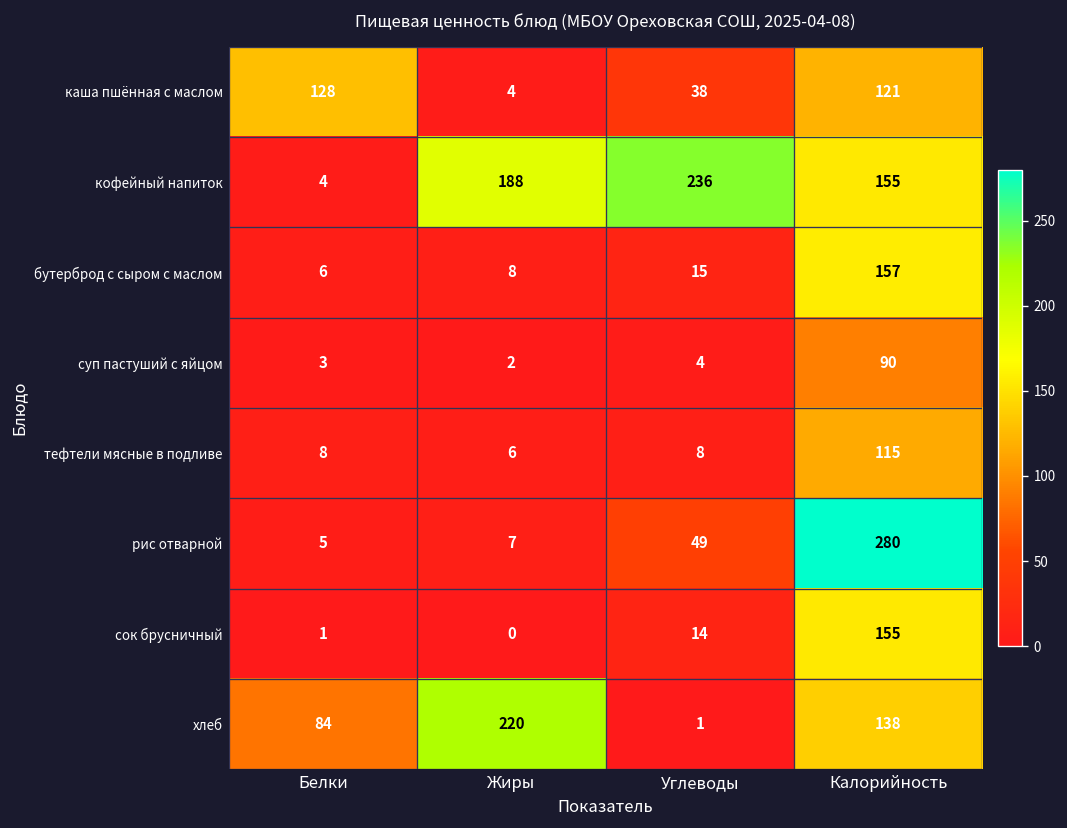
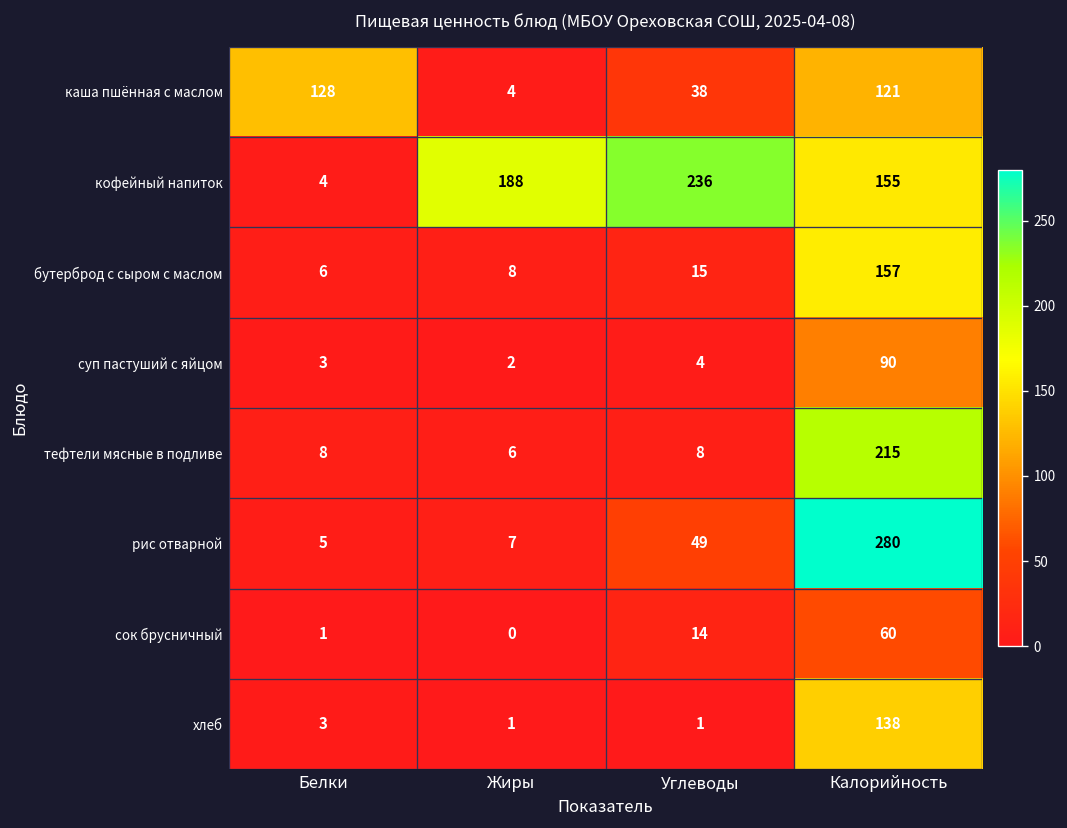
тефтели мясные в подливе, Калорийность: 115 -> 215
сок брусничный, Калорийность: 155 -> 60
хлеб, Белки: 84 -> 3
хлеб, Жиры: 220 -> 1
